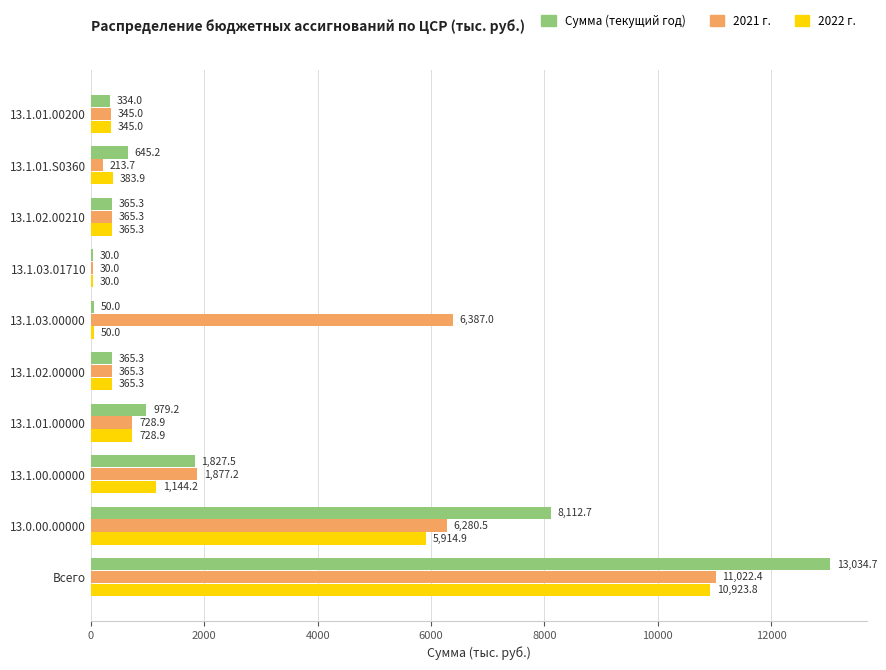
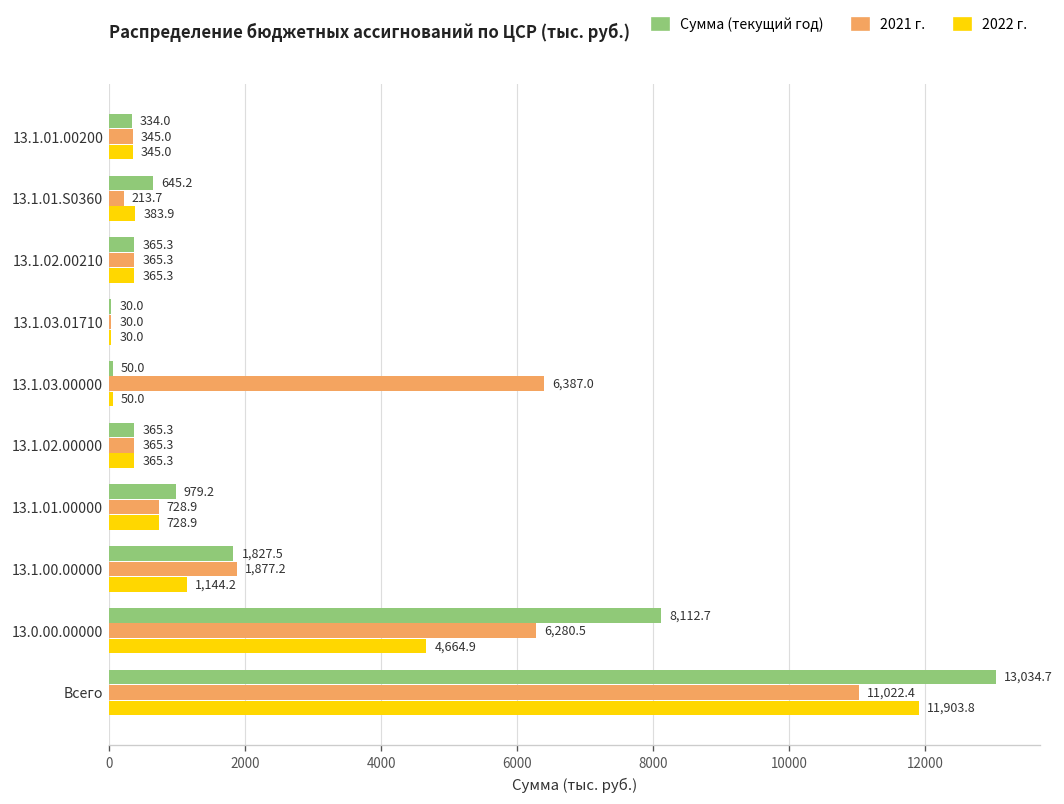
2022 г., 13.0.00.00000: 5,914.9 -> 4,664.9
2022 г., Всего: 10,923.8 -> 11,903.8
